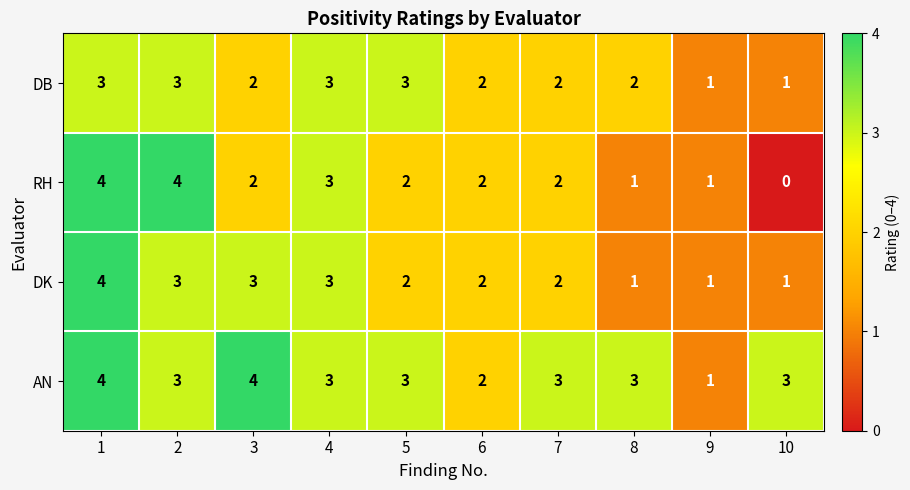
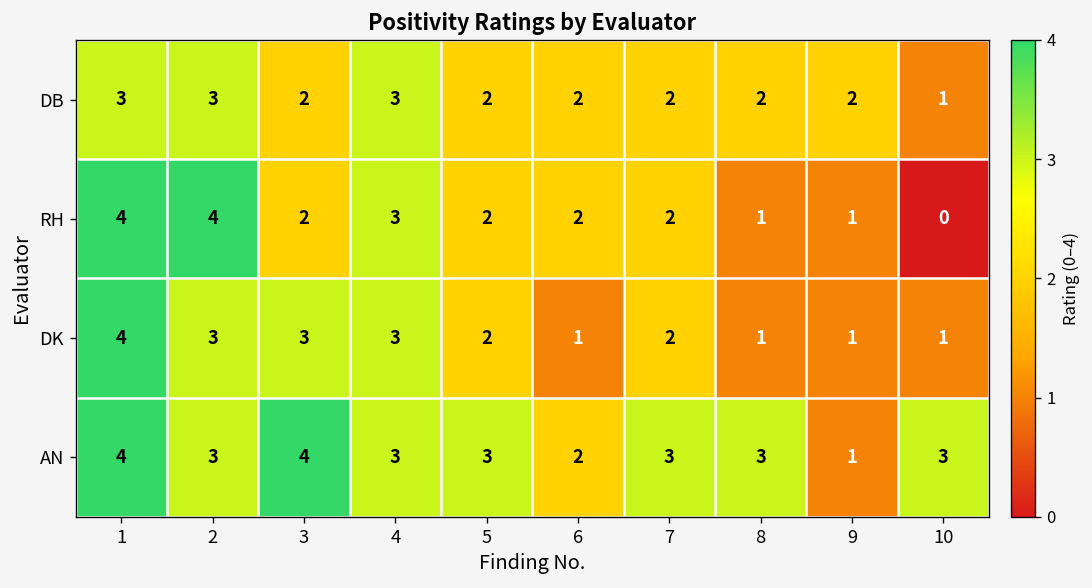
DB, 5: 3 -> 2
DB, 9: 1 -> 2
DK, 6: 2 -> 1
